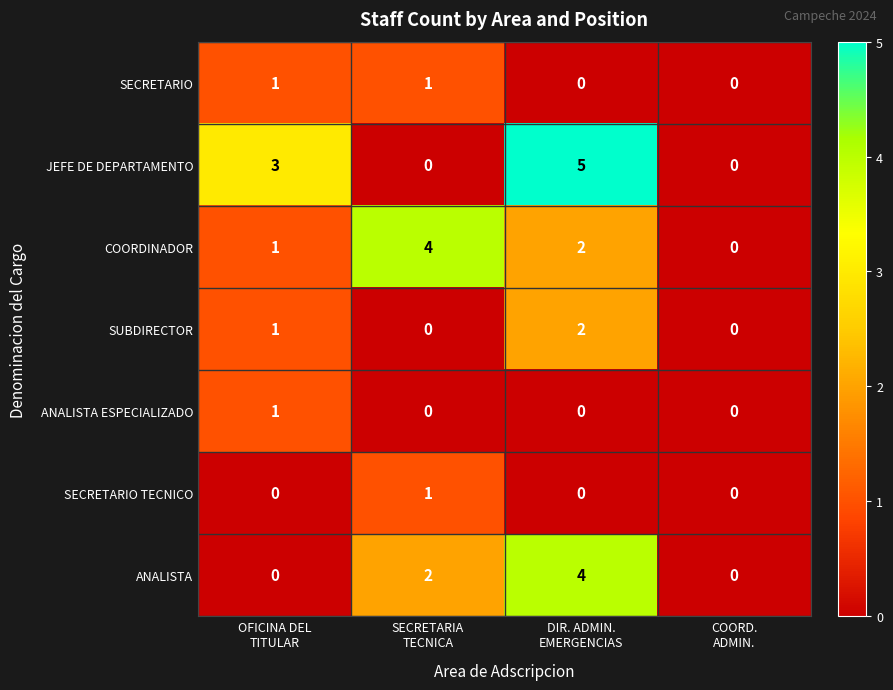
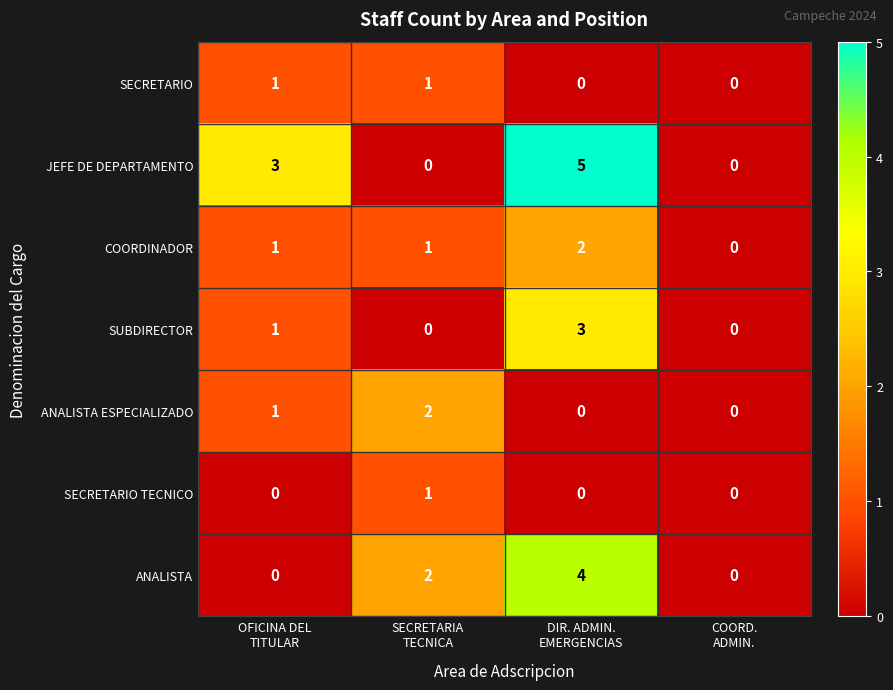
COORDINADOR, SECRETARIA TECNICA: 4 -> 1
SUBDIRECTOR, DIR. ADMIN. EMERGENCIAS: 2 -> 3
ANALISTA ESPECIALIZADO, SECRETARIA TECNICA: 0 -> 2
